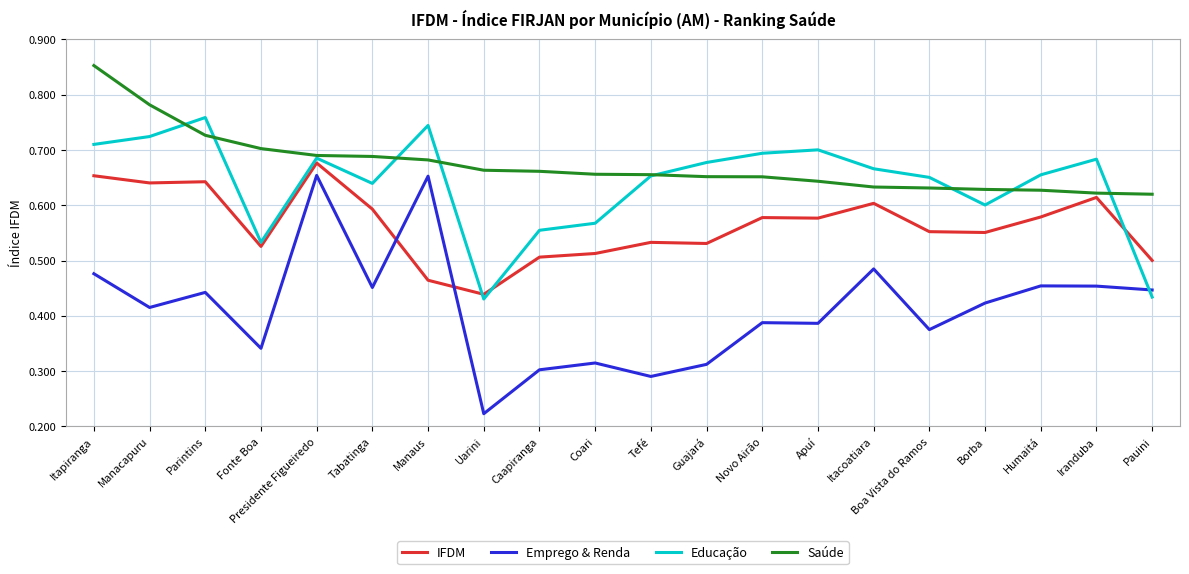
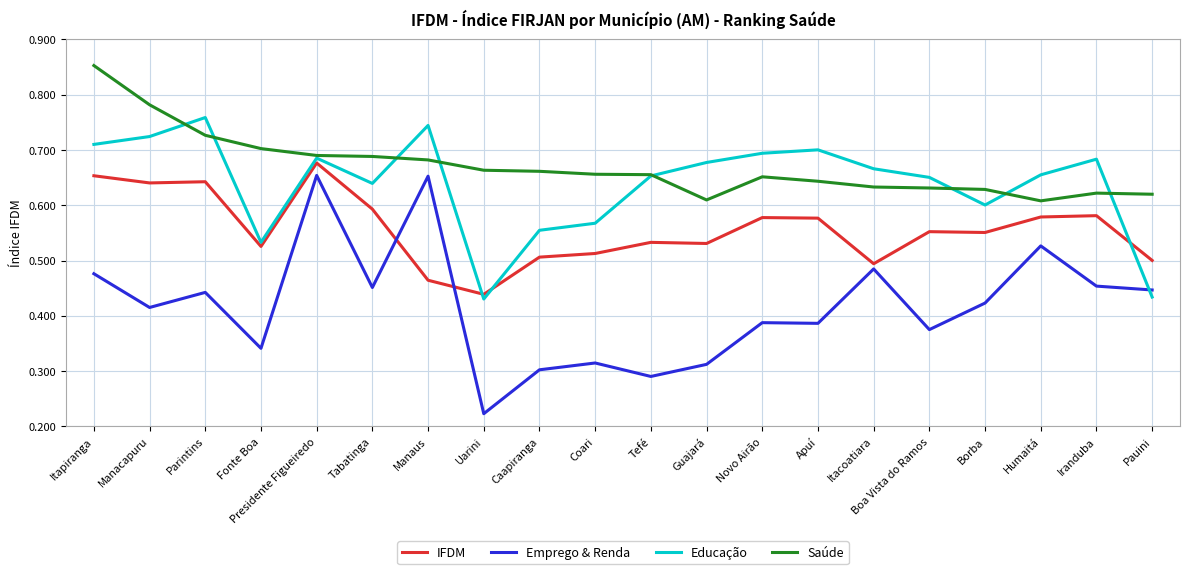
Saúde, Guajará: 0.65 -> 0.61
IFDM, Itacoatiara: 0.60 -> 0.49
Emprego & Renda, Humaitá: 0.45 -> 0.53
Saúde, Humaitá: 0.63 -> 0.61
IFDM, Iranduba: 0.61 -> 0.58
